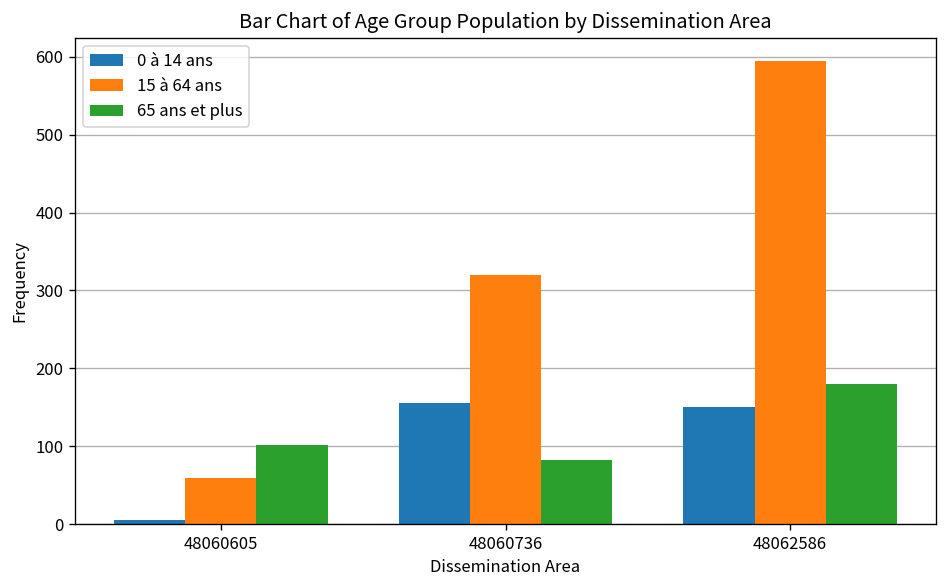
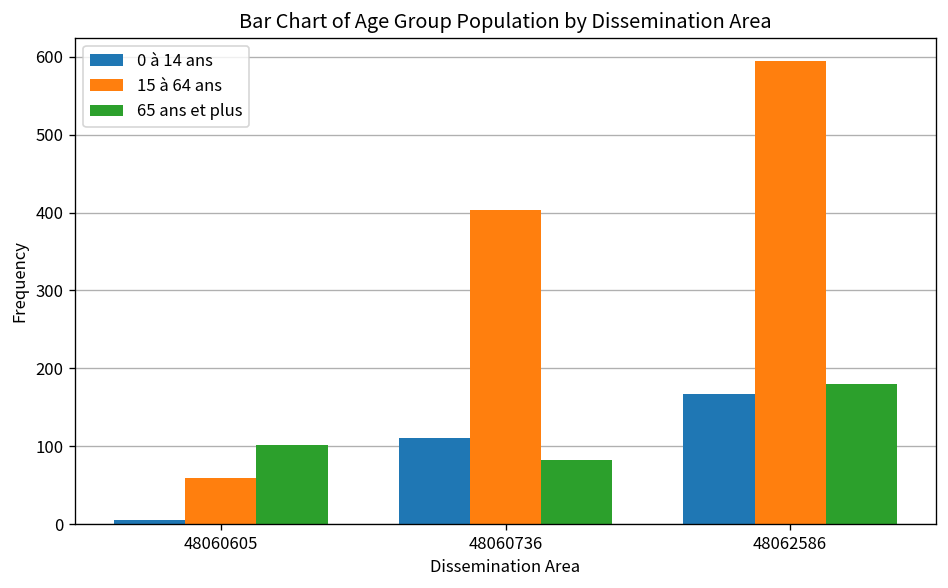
0 à 14 ans, 48060736: 160 -> 110
15 à 64 ans, 48060736: 320 -> 400
0 à 14 ans, 48062586: 150 -> 170
